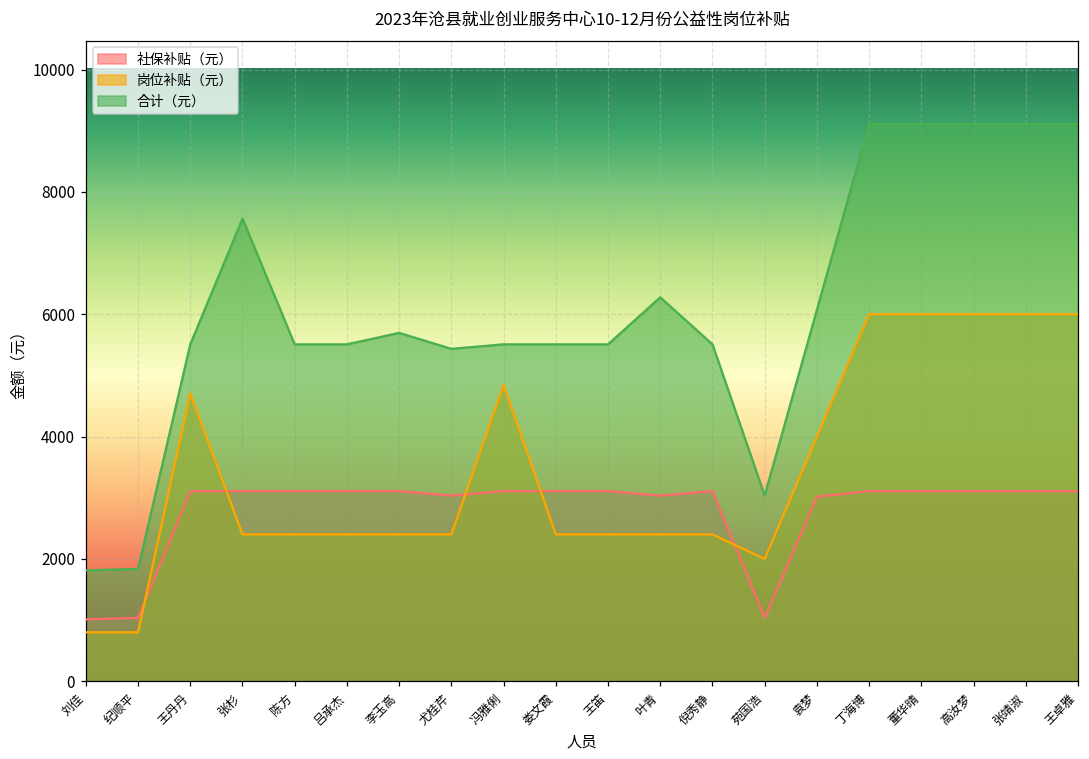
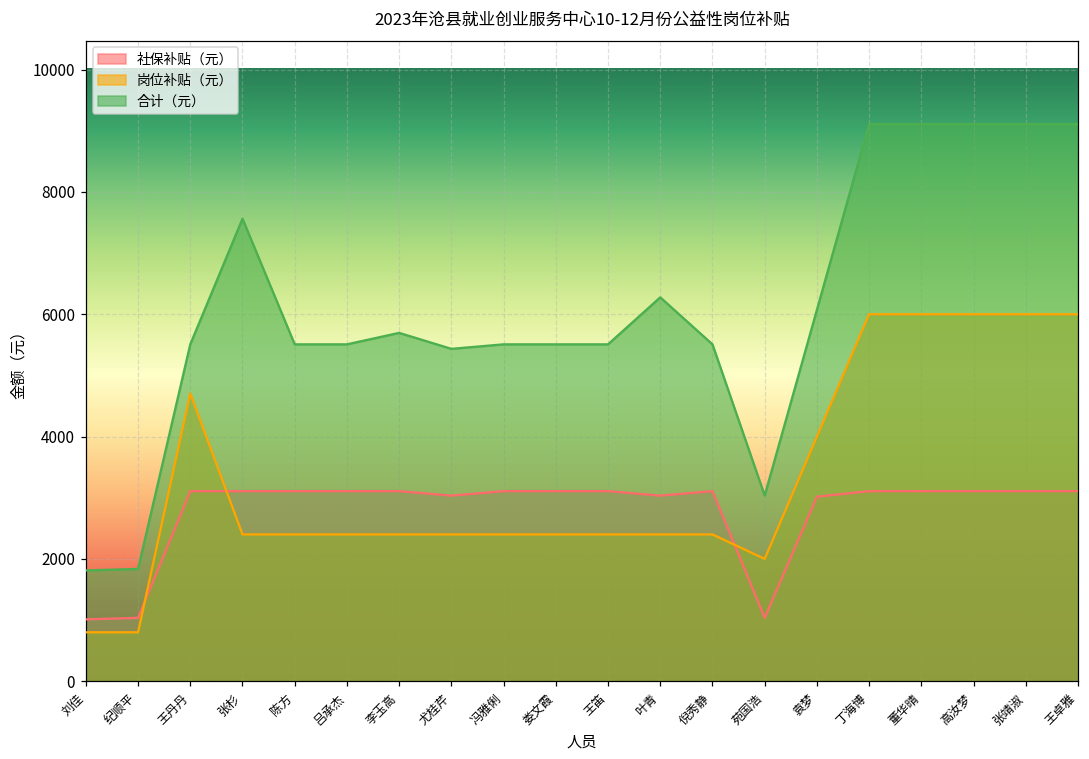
岗位补贴（元）, 冯雅俐: 4800 -> 2400
